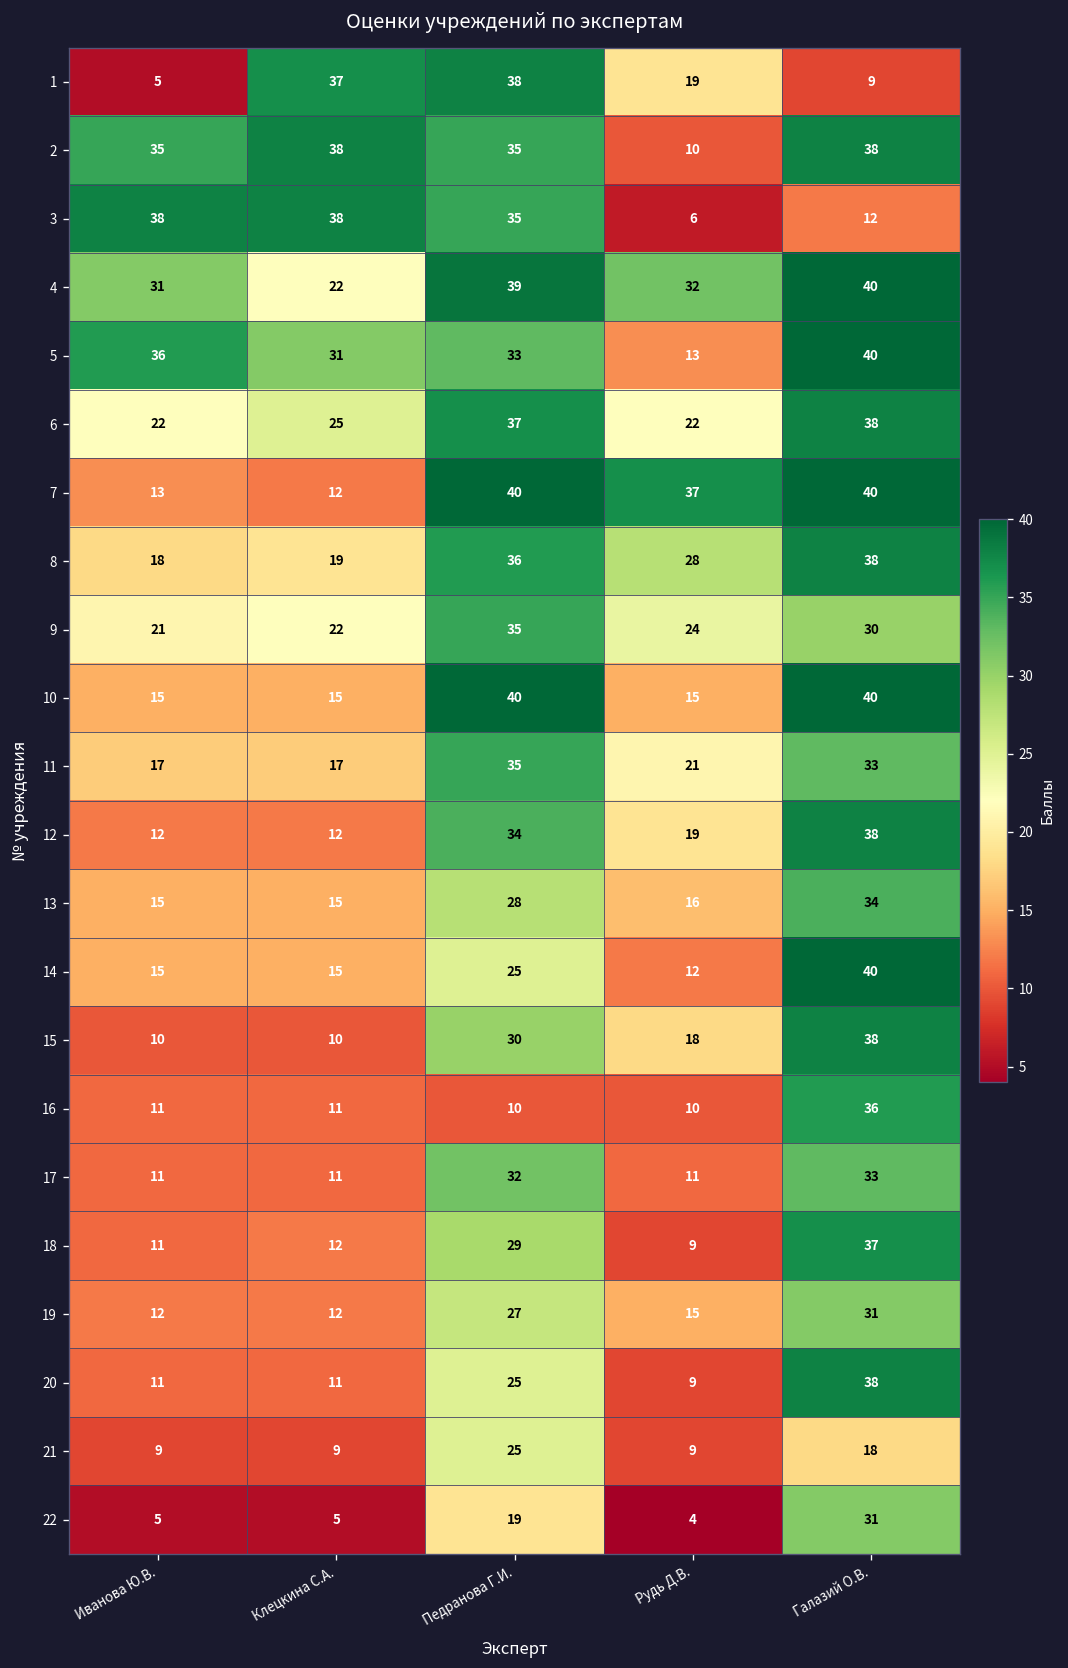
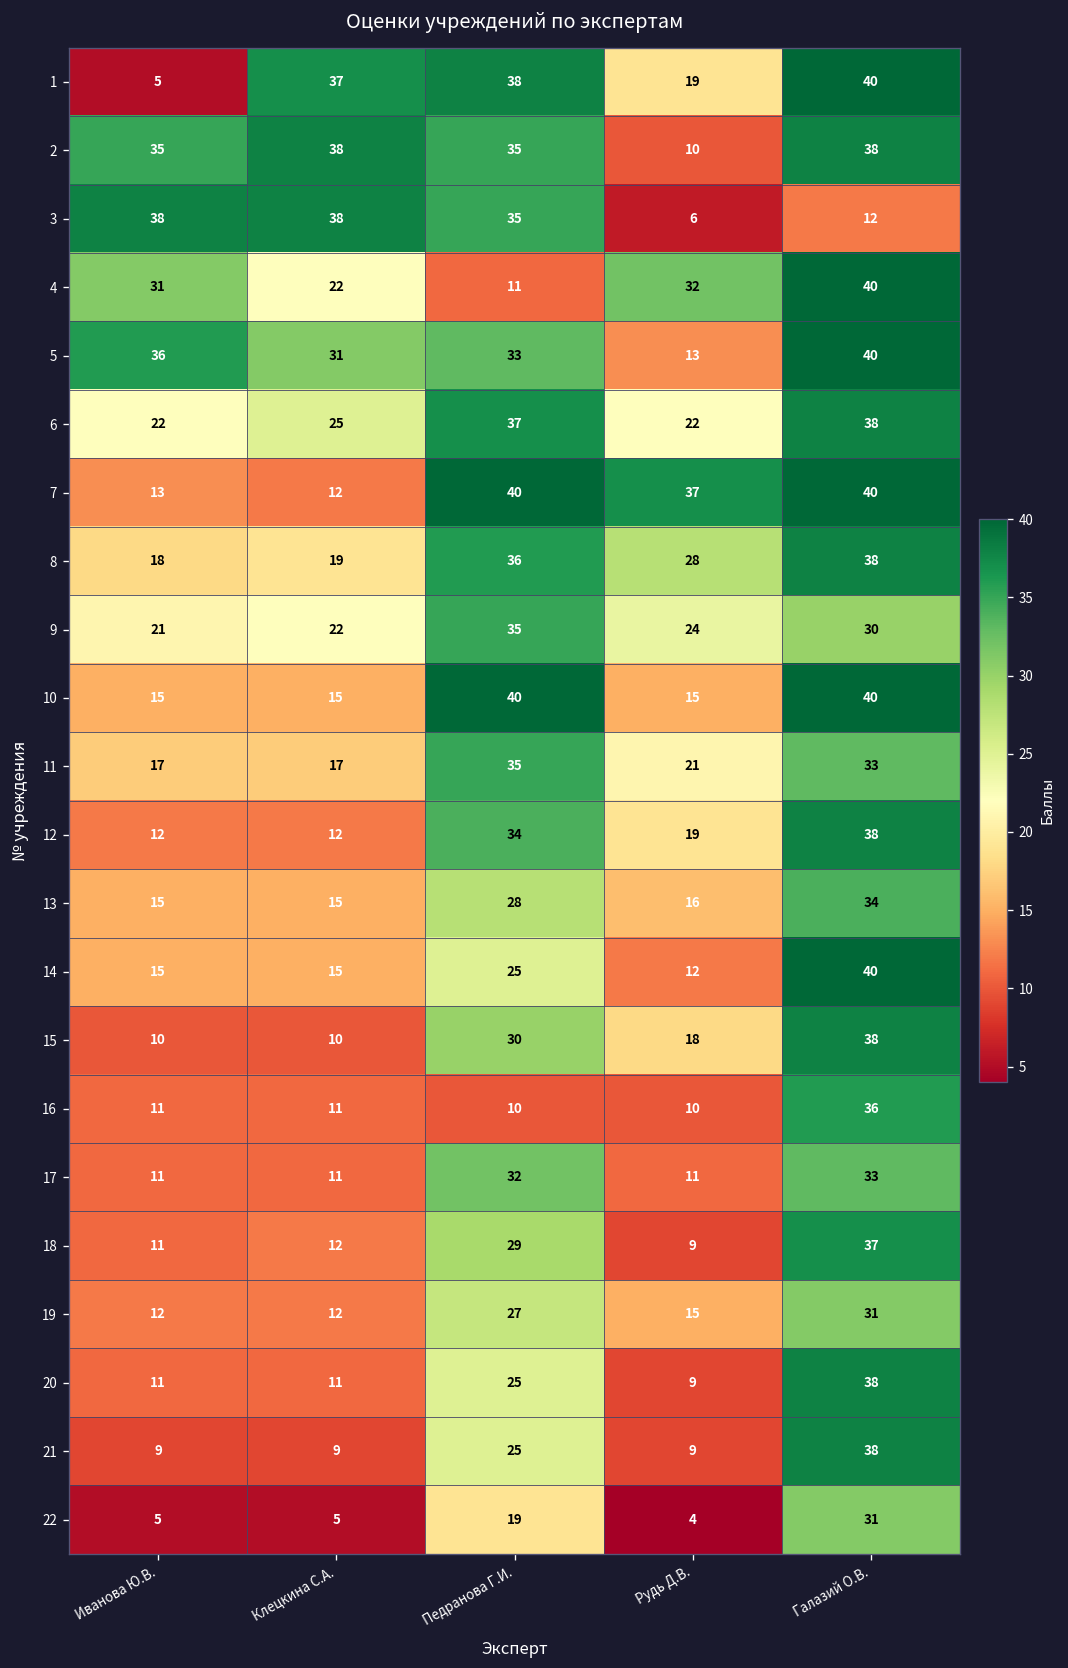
1, Галазий О.В.: 9 -> 40
4, Педранова Г.И.: 39 -> 11
21, Галазий О.В.: 18 -> 38
